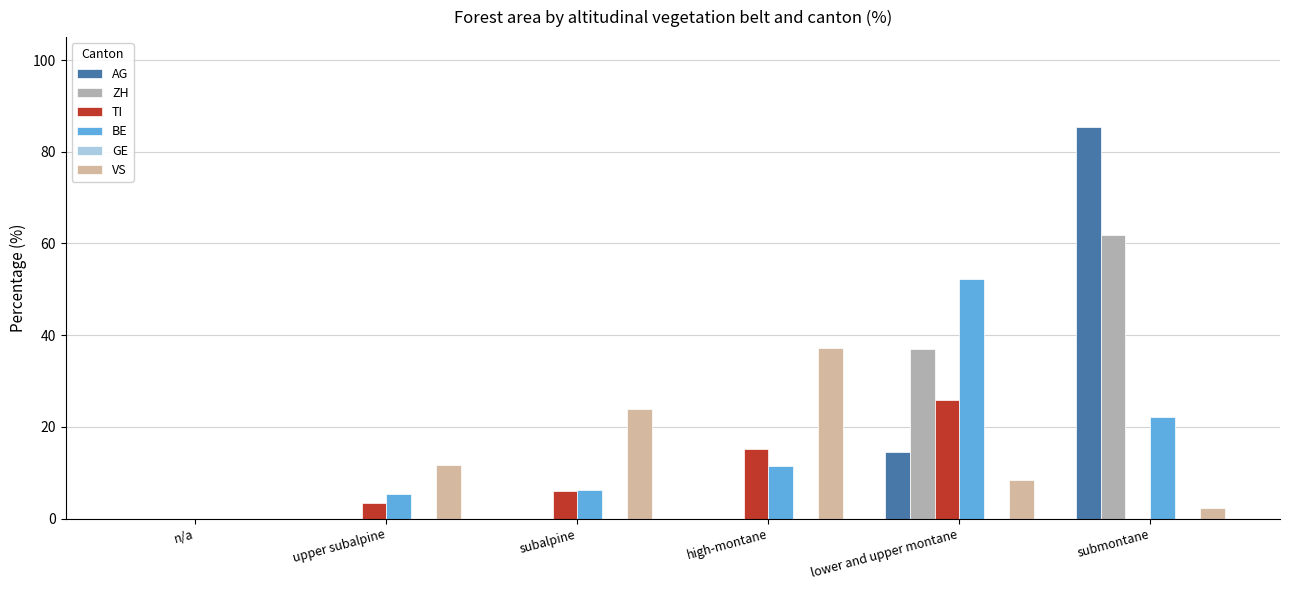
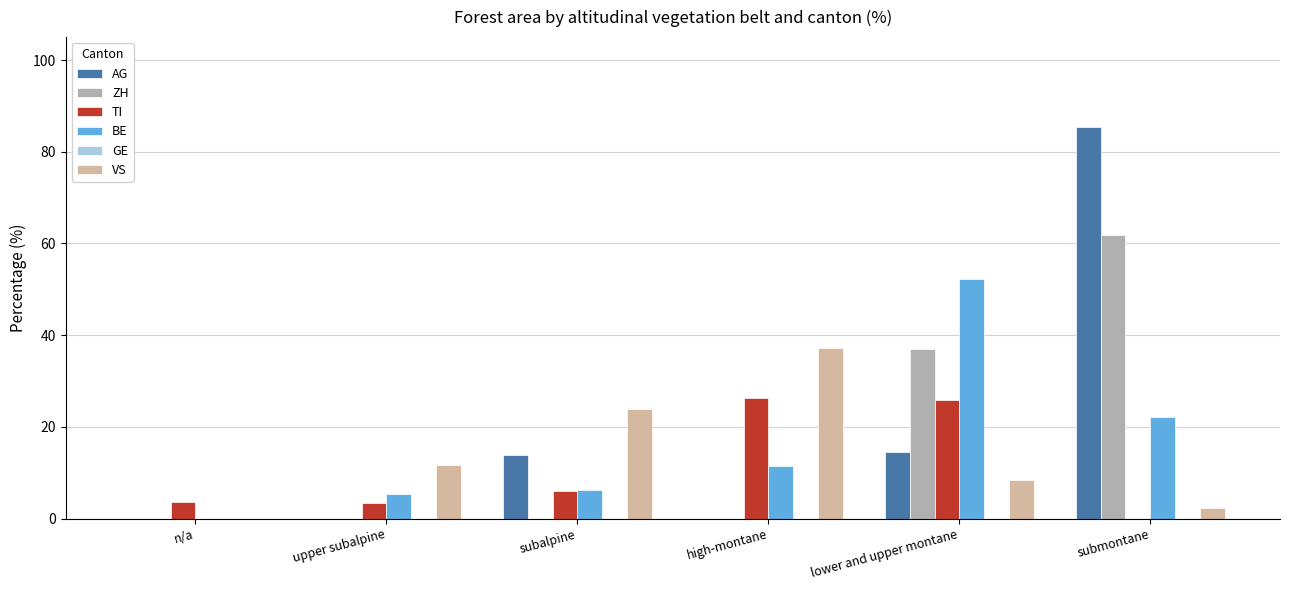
TI, n/a: 0 -> 4
AG, subalpine: 0 -> 14
TI, high-montane: 15 -> 26
